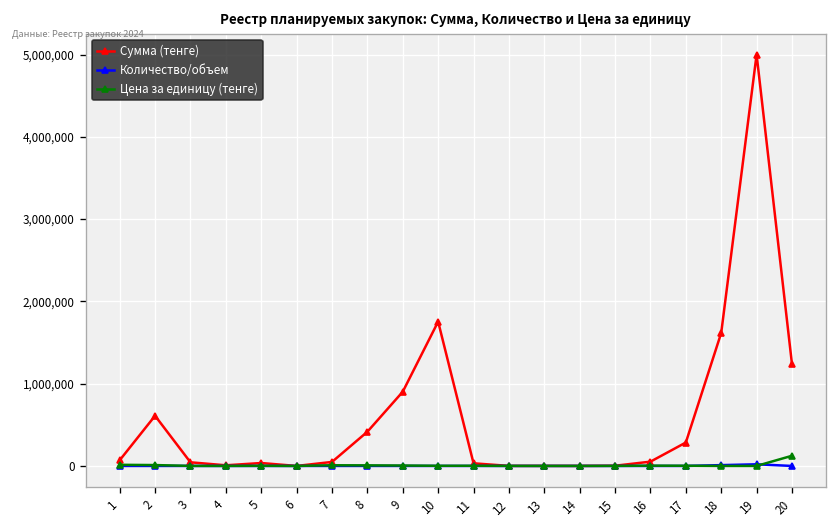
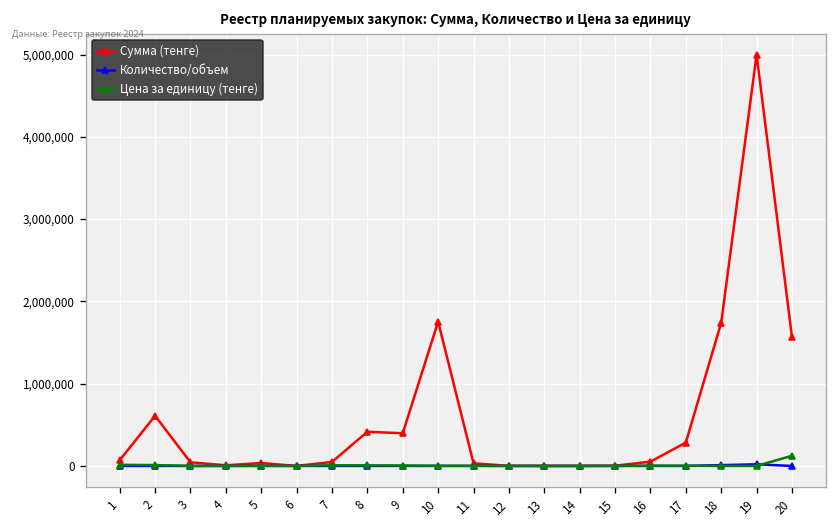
Сумма (тенге), 9: 900,000 -> 400,000
Сумма (тенге), 18: 1,600,000 -> 1,700,000
Сумма (тенге), 20: 1,200,000 -> 1,600,000
